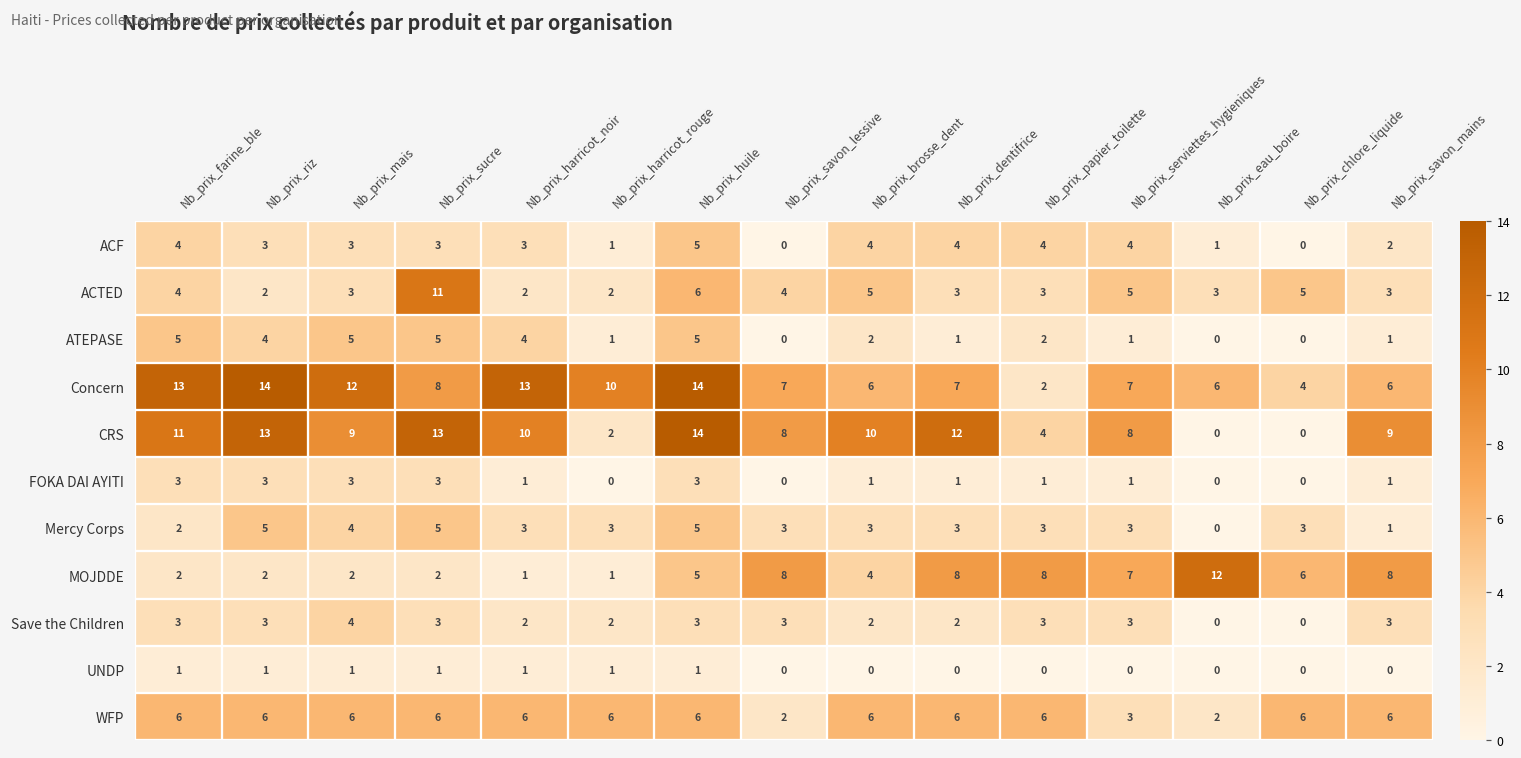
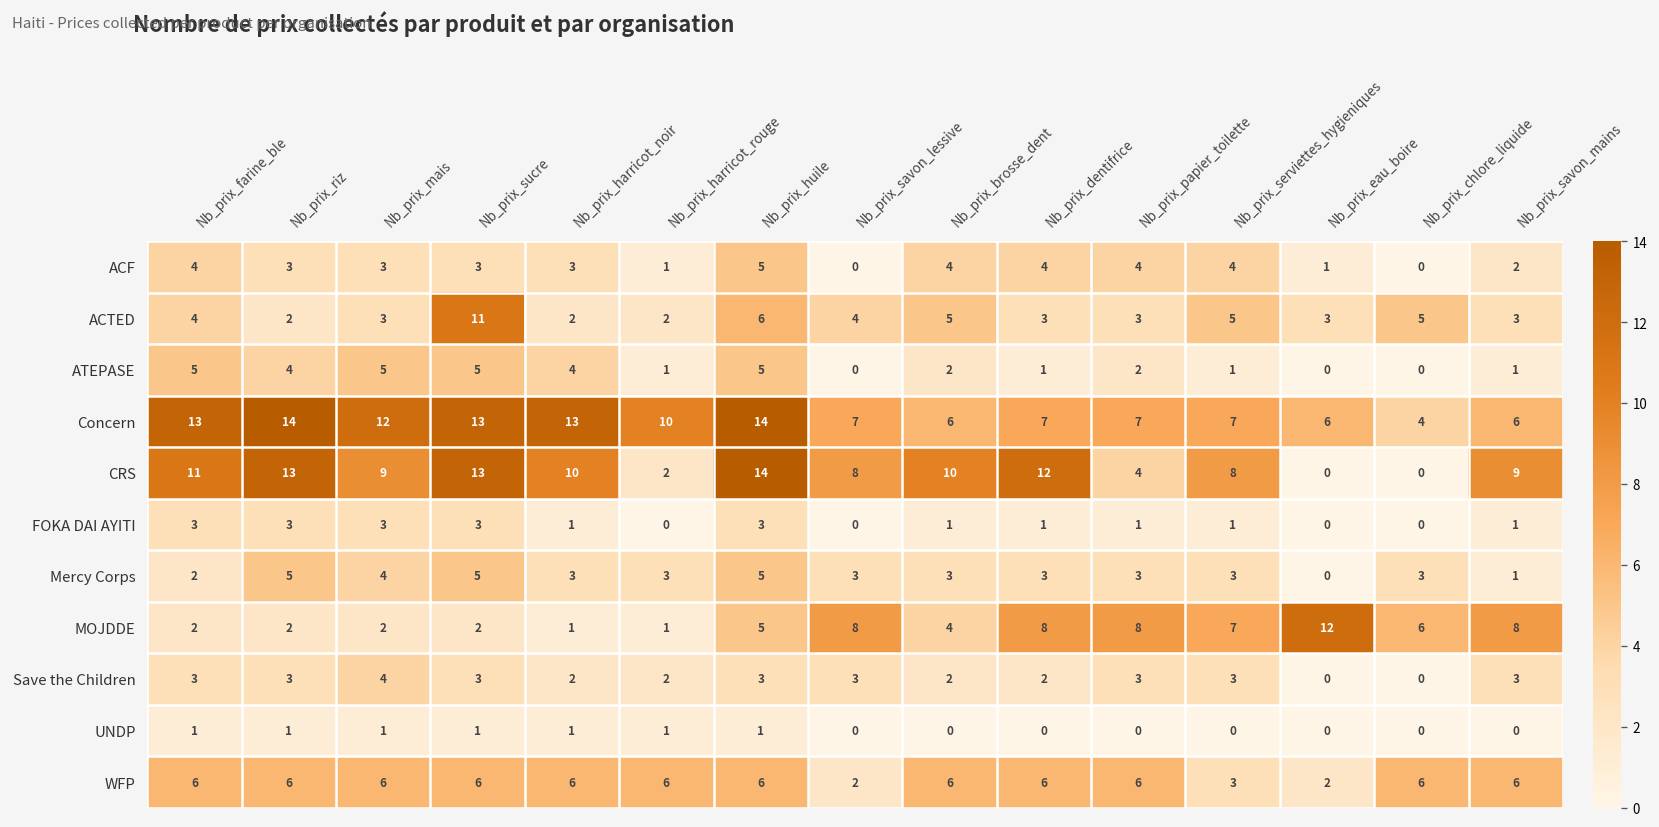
Concern, Nb_prix_sucre: 8 -> 13
Concern, Nb_prix_papier_toilette: 2 -> 7
